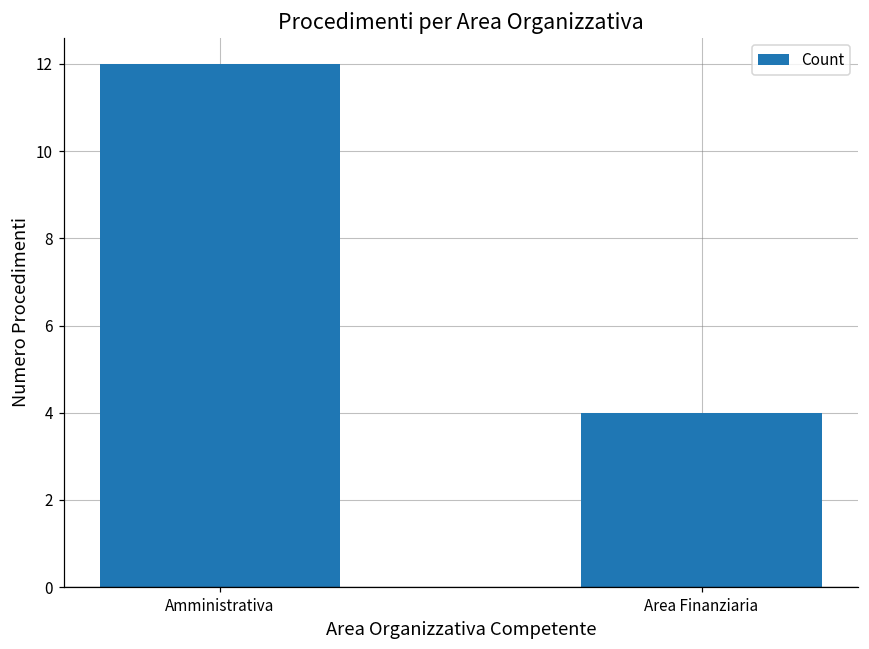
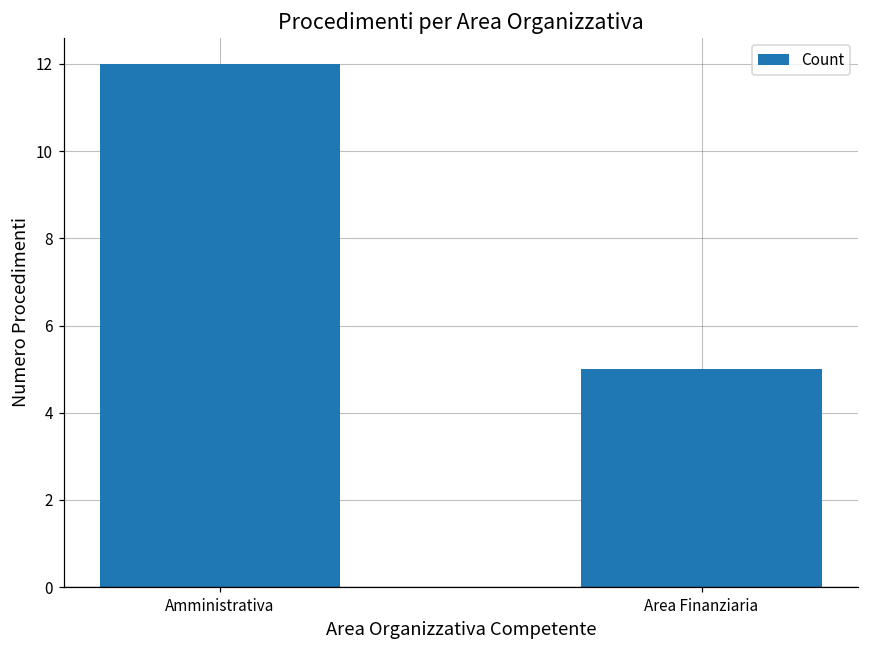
Area Finanziaria: 4 -> 5
